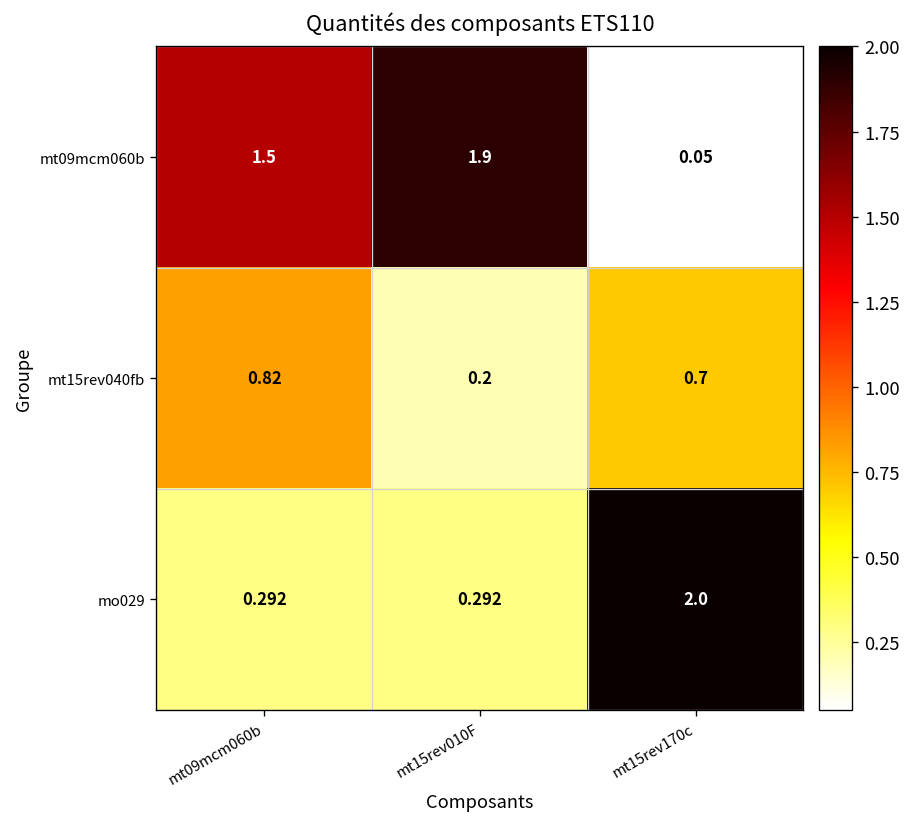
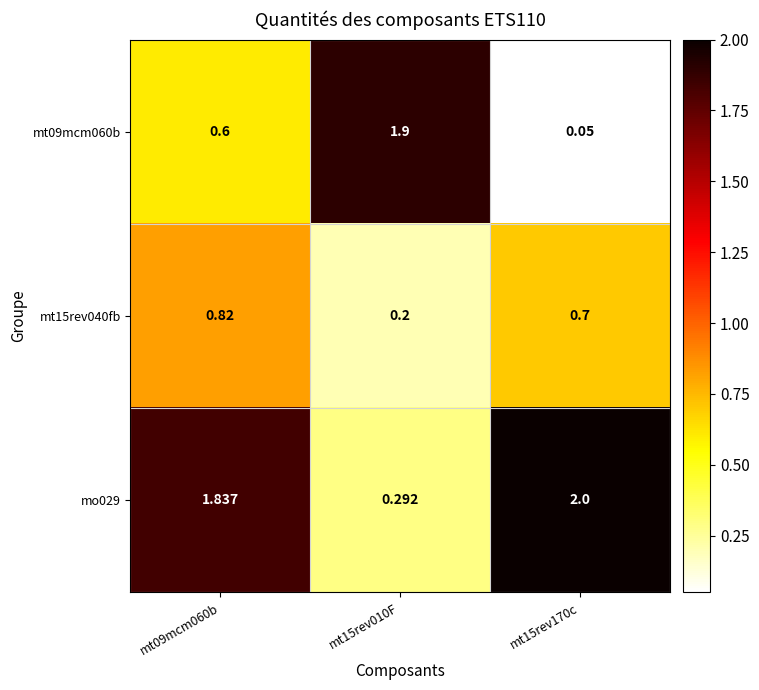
mt09mcm060b, mt09mcm060b: 1.5 -> 0.6
mo029, mt09mcm060b: 0.292 -> 1.837
